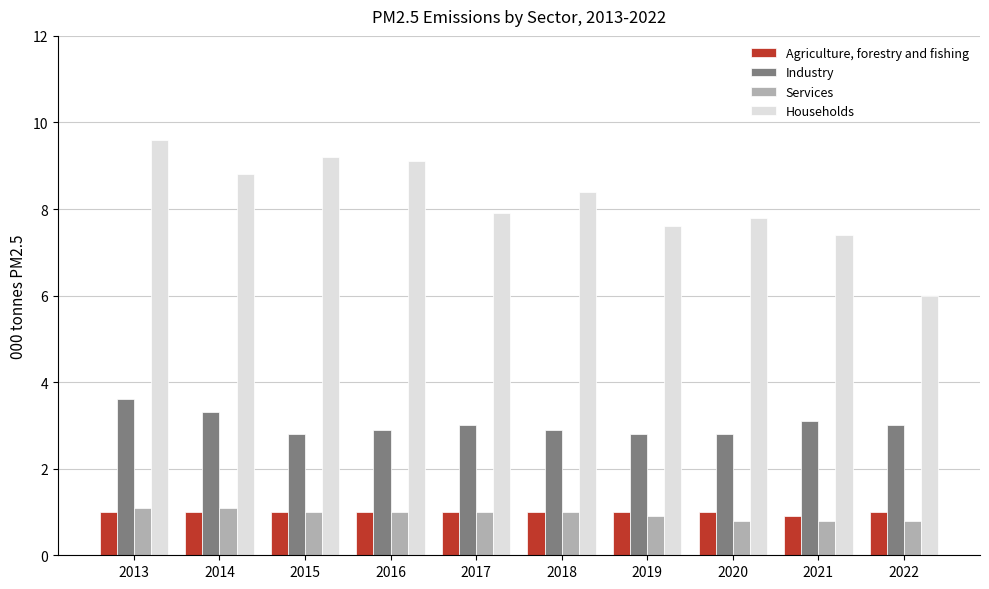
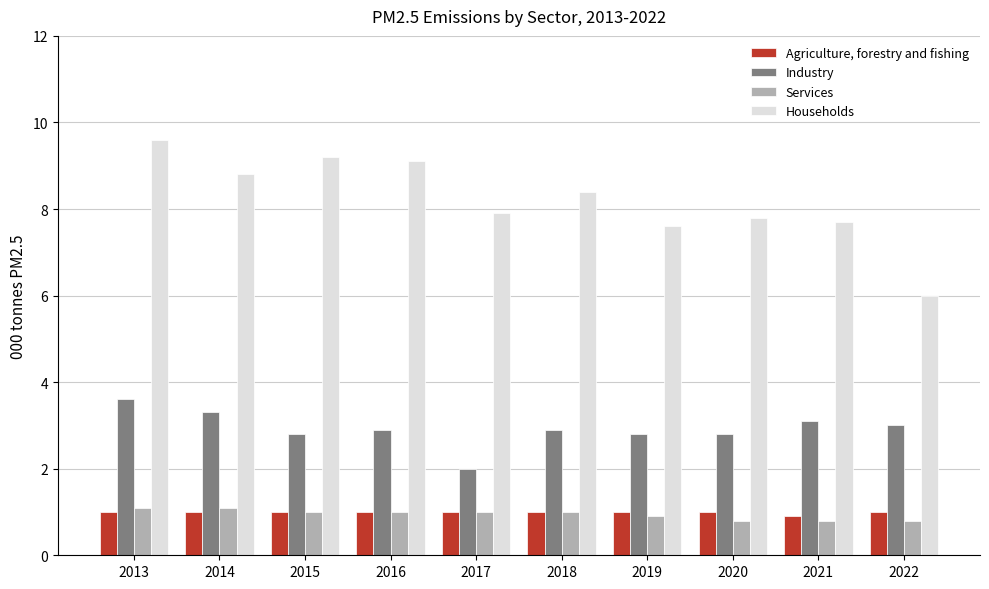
Industry, 2017: 3 -> 2
Households, 2021: 7.4 -> 7.7
